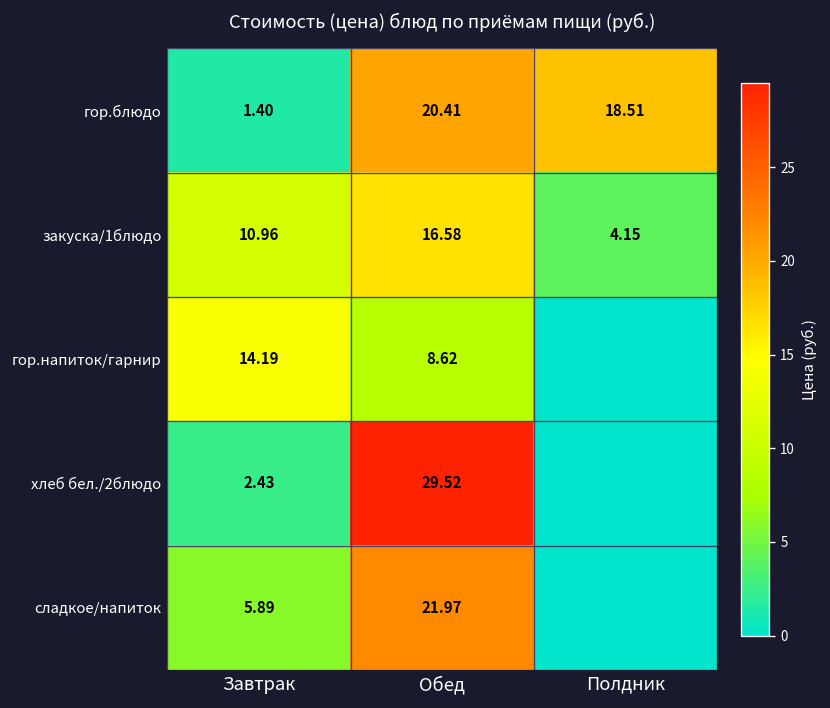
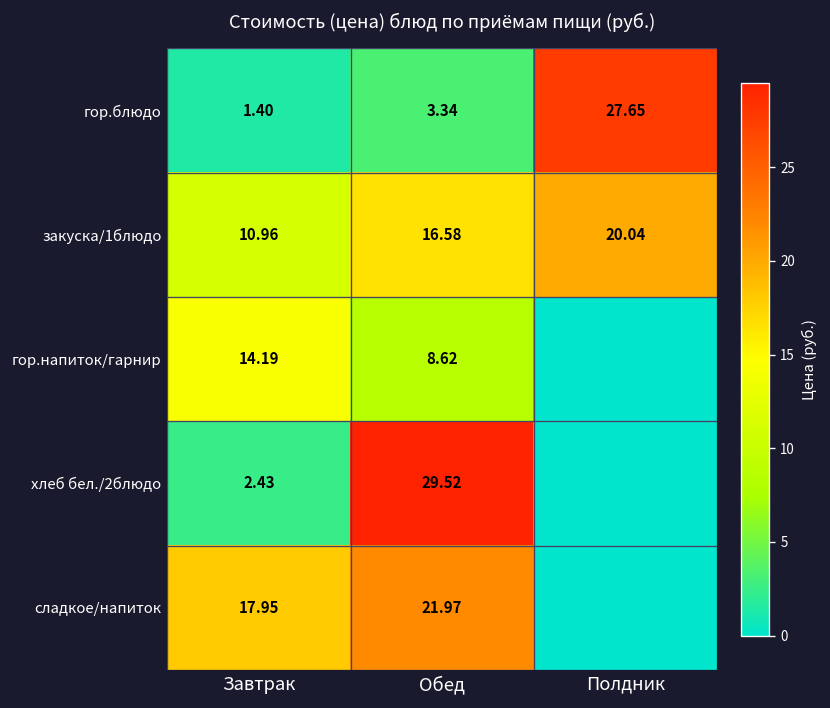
гор.блюдо, Обед: 20.41 -> 3.34
гор.блюдо, Полдник: 18.51 -> 27.65
закуска/1блюдо, Полдник: 4.15 -> 20.04
сладкое/напиток, Завтрак: 5.89 -> 17.95
